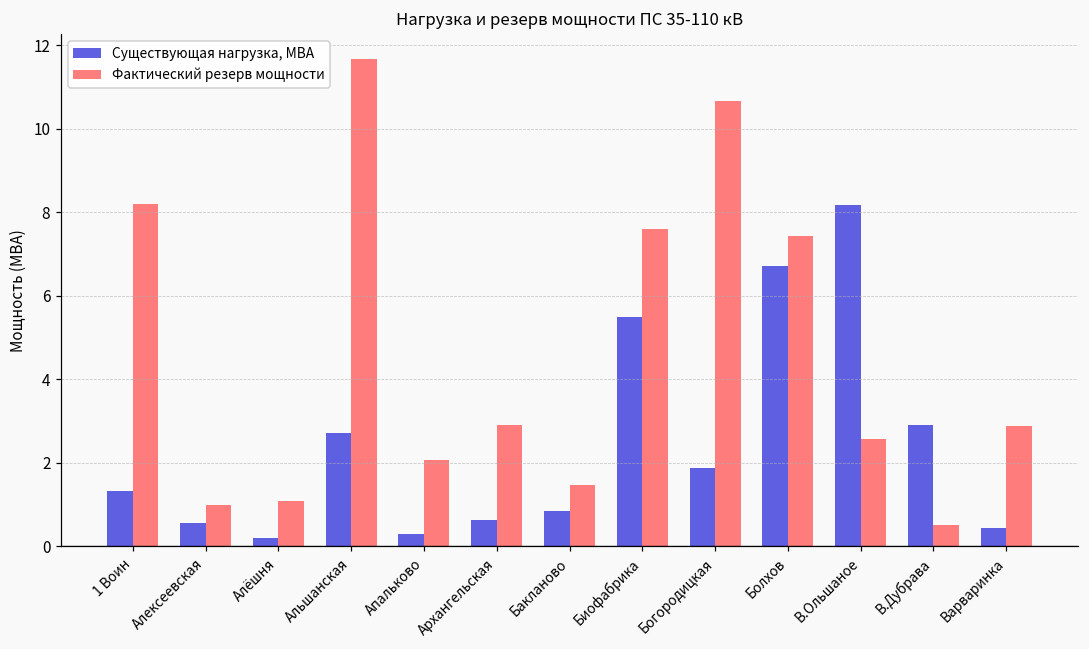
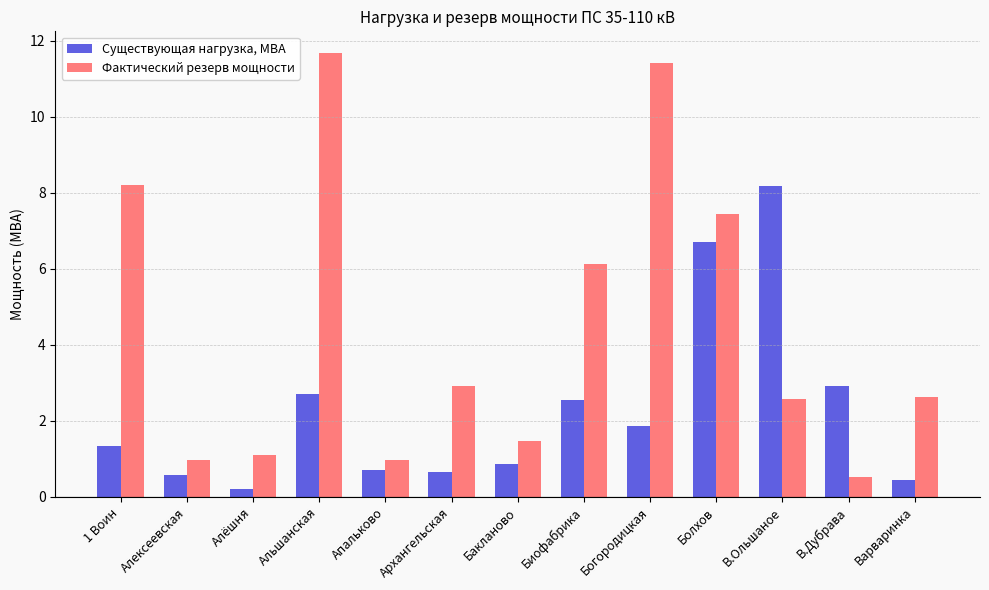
Существующая нагрузка, МВА, Апальково: 0.3 -> 0.7
Фактический резерв мощности, Апальково: 2.1 -> 1.0
Существующая нагрузка, МВА, Биофабрика: 5.5 -> 2.6
Фактический резерв мощности, Биофабрика: 7.6 -> 6.1
Фактический резерв мощности, Богородицкая: 10.7 -> 11.4
Фактический резерв мощности, Варваринка: 2.9 -> 2.6
